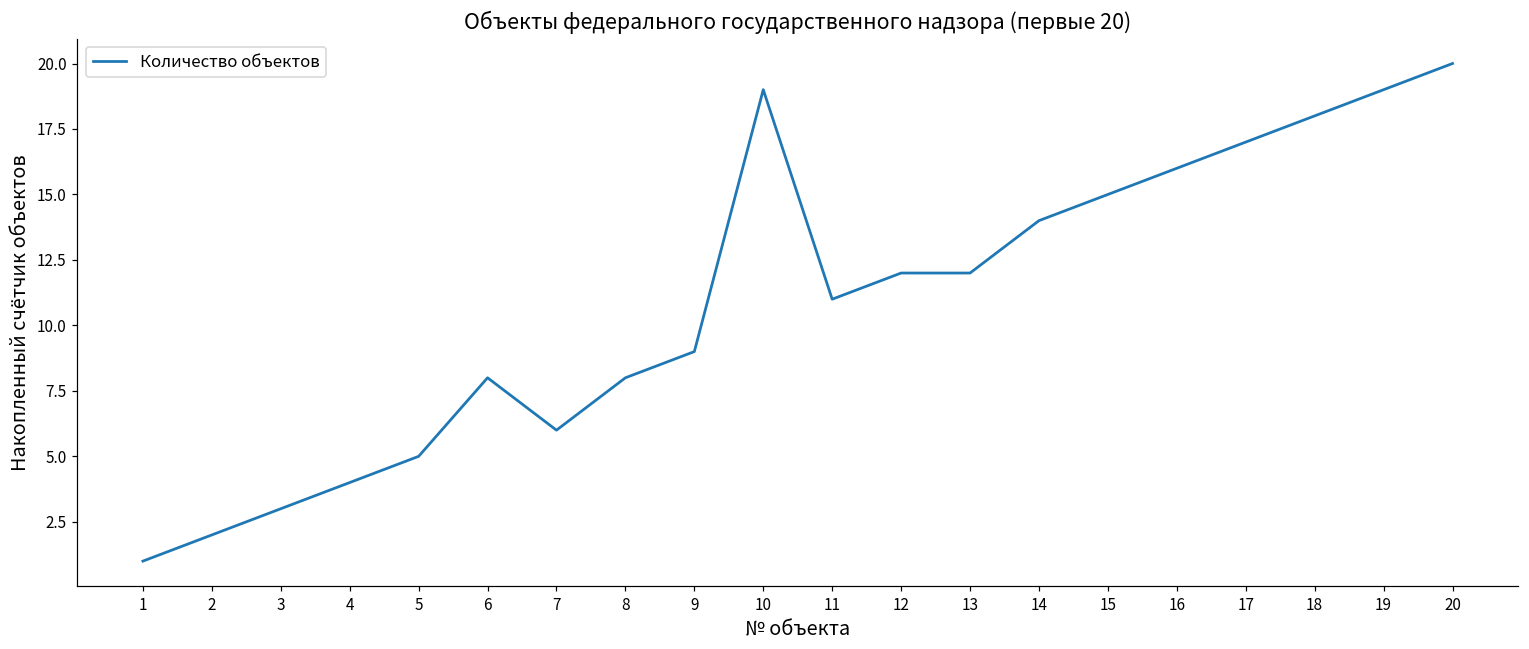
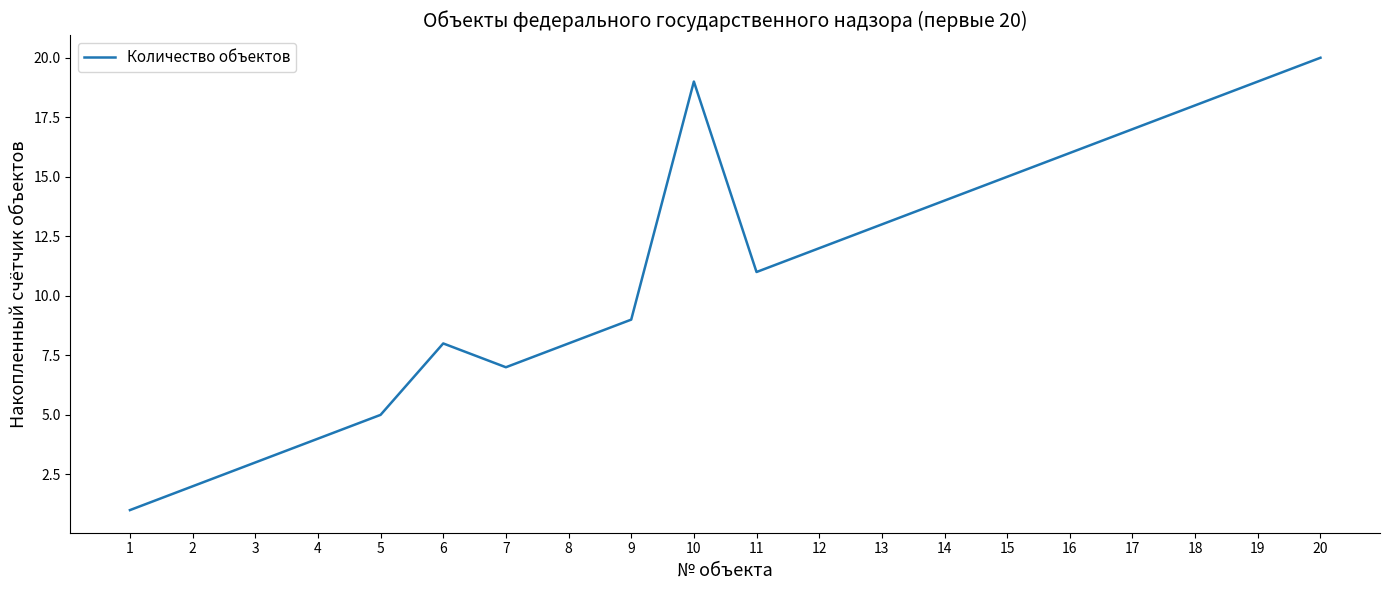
7: 6 -> 7
13: 12 -> 13
